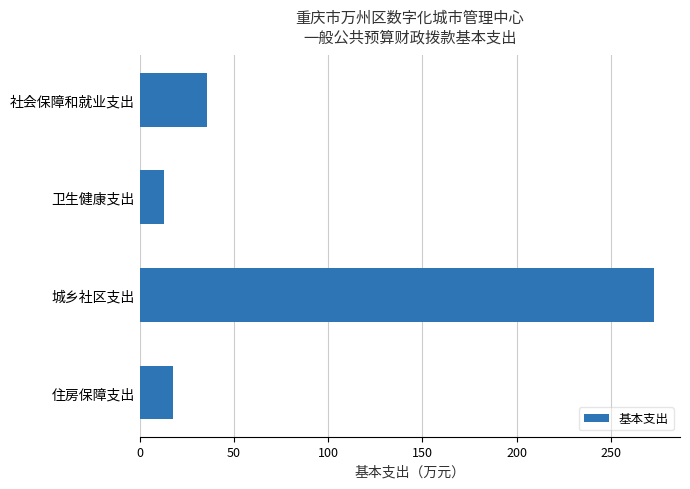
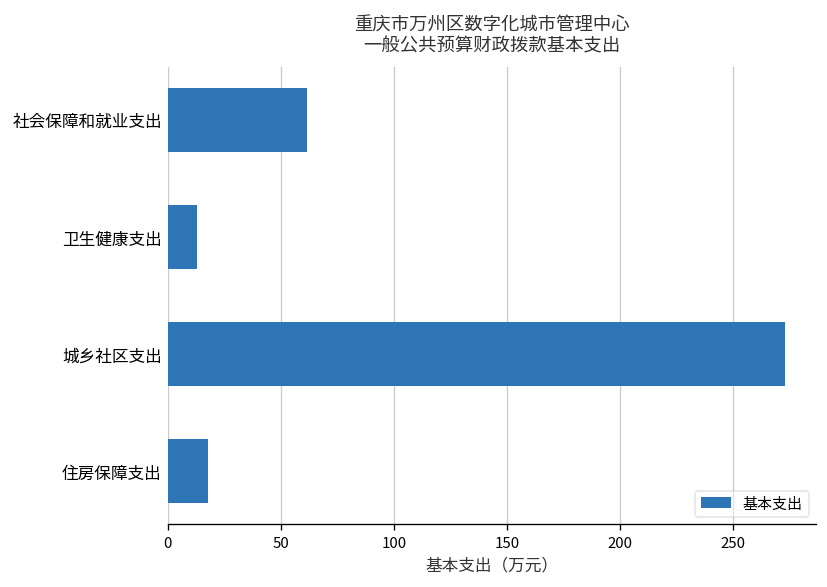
社会保障和就业支出: 36 -> 62
